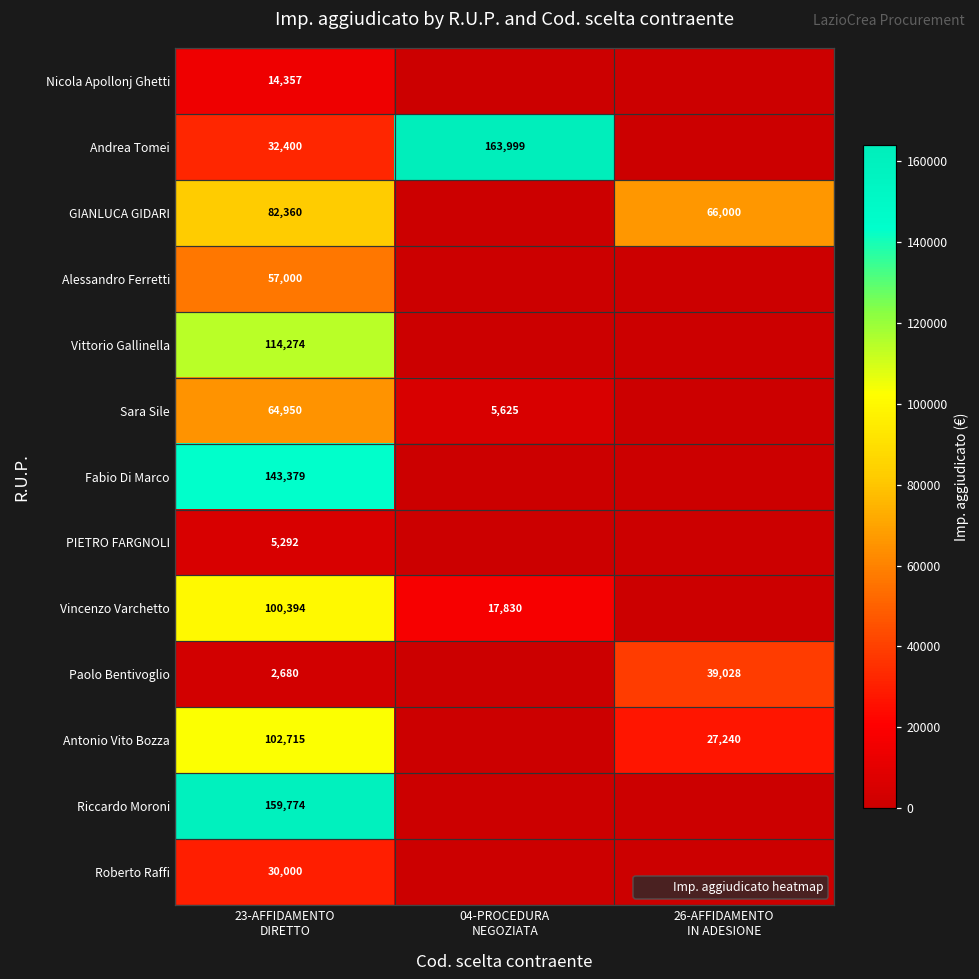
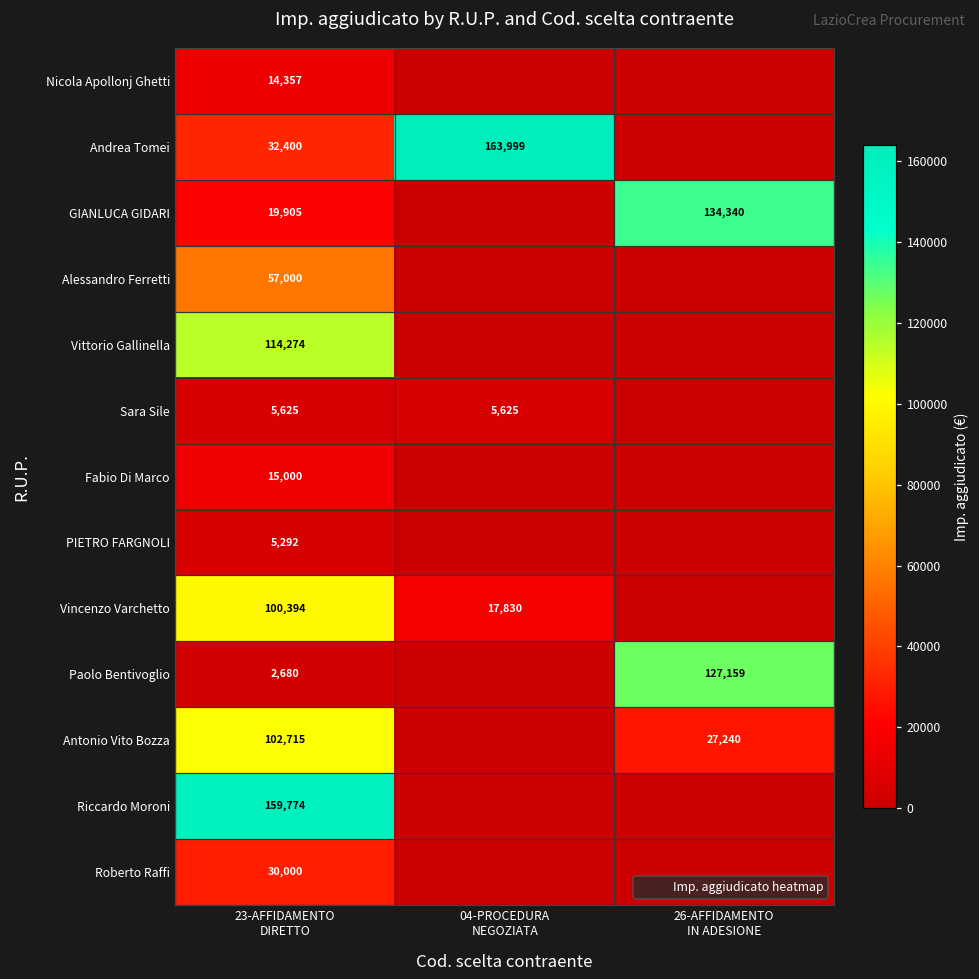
GIANLUCA GIDARI, 23-AFFIDAMENTO DIRETTO: 82,360 -> 19,905
GIANLUCA GIDARI, 26-AFFIDAMENTO IN ADESIONE: 66,000 -> 134,340
Sara Sile, 23-AFFIDAMENTO DIRETTO: 64,950 -> 5,625
Fabio Di Marco, 23-AFFIDAMENTO DIRETTO: 143,379 -> 15,000
Paolo Bentivoglio, 26-AFFIDAMENTO IN ADESIONE: 39,028 -> 127,159
